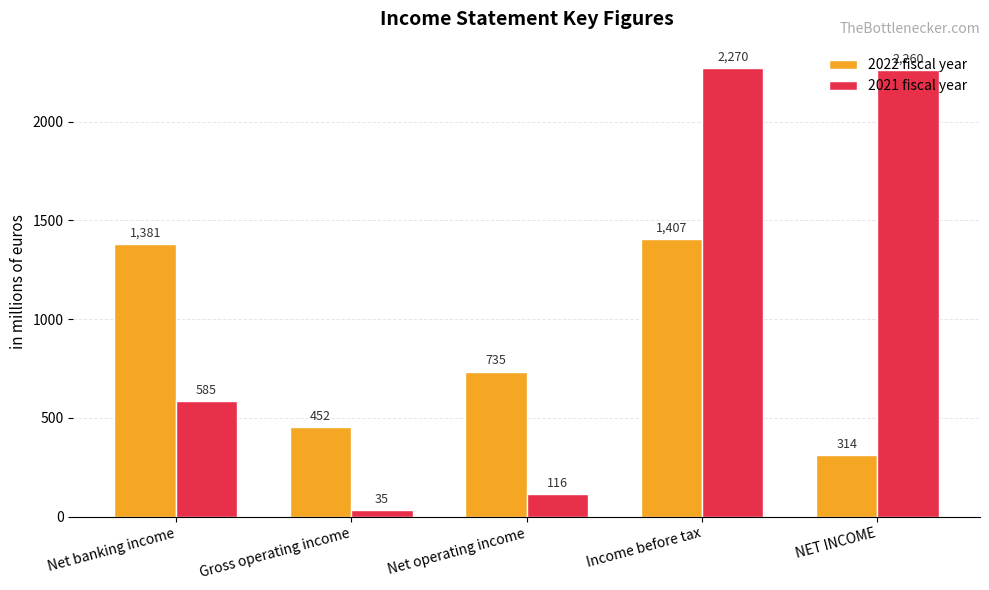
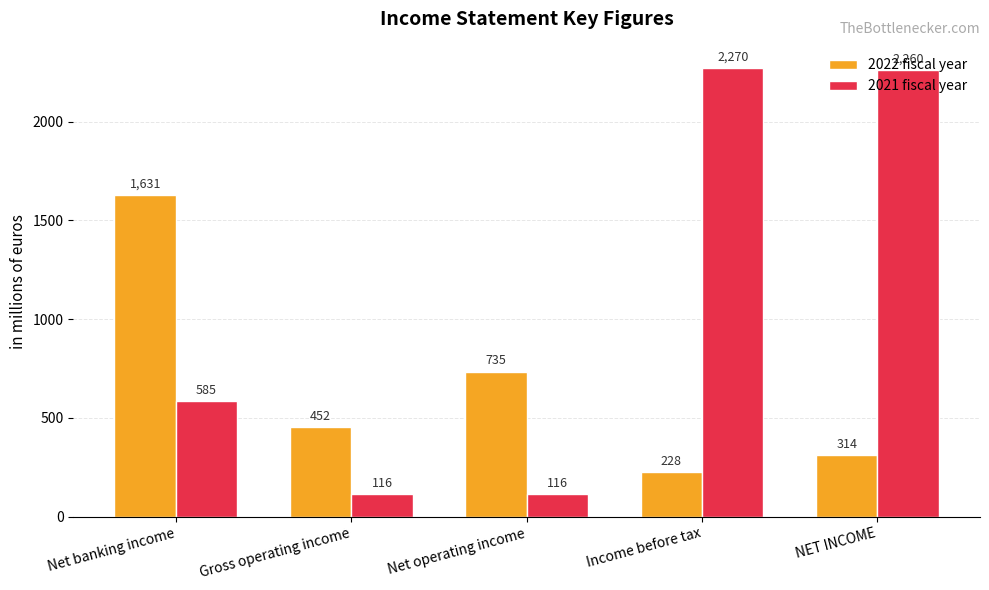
2022 fiscal year, Net banking income: 1,381 -> 1,631
2021 fiscal year, Gross operating income: 35 -> 116
2022 fiscal year, Income before tax: 1,407 -> 228
